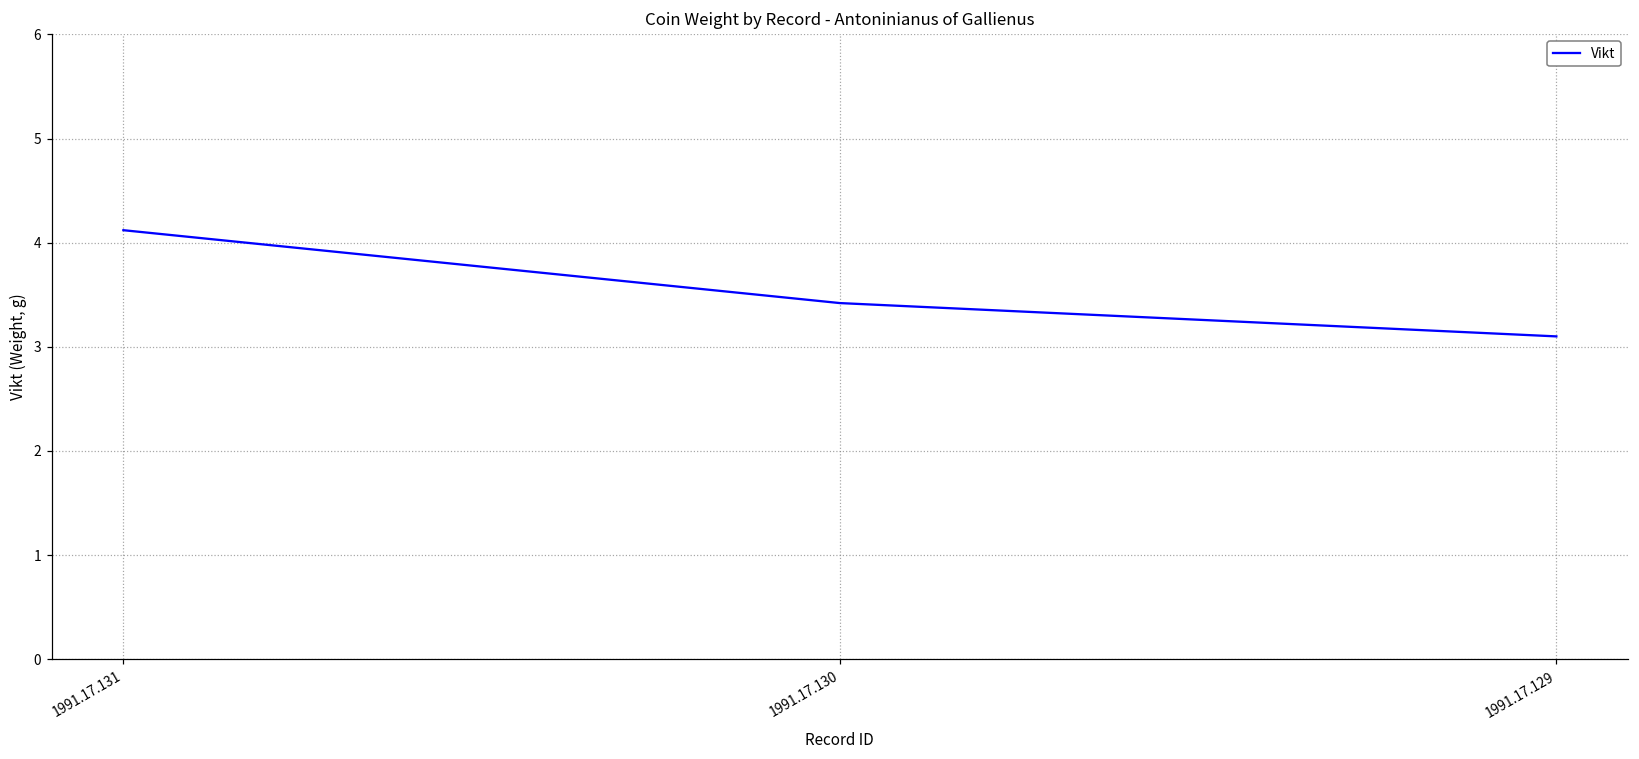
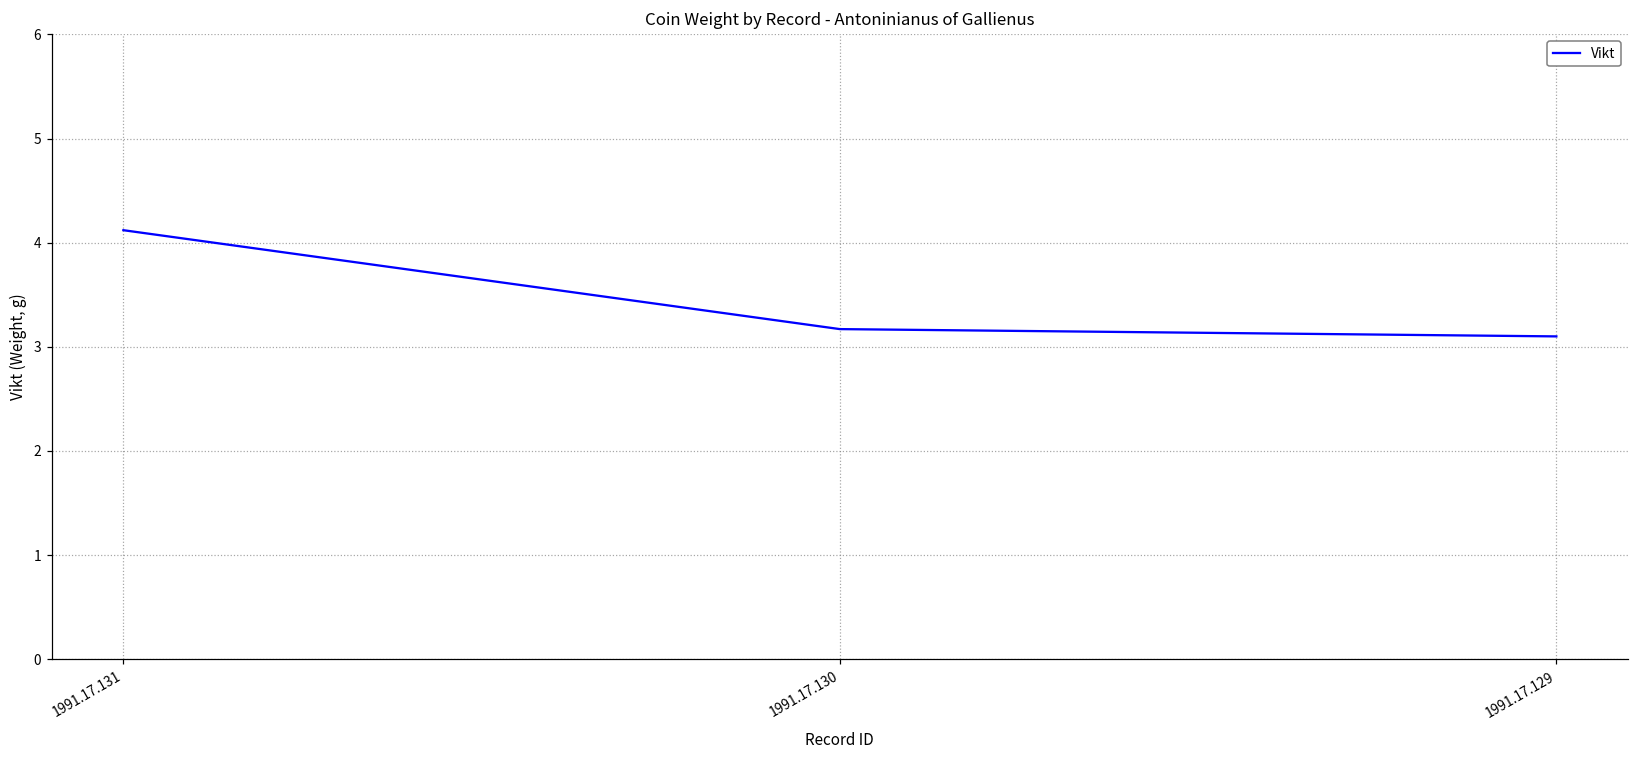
1991.17.130: 3.4 -> 3.2
